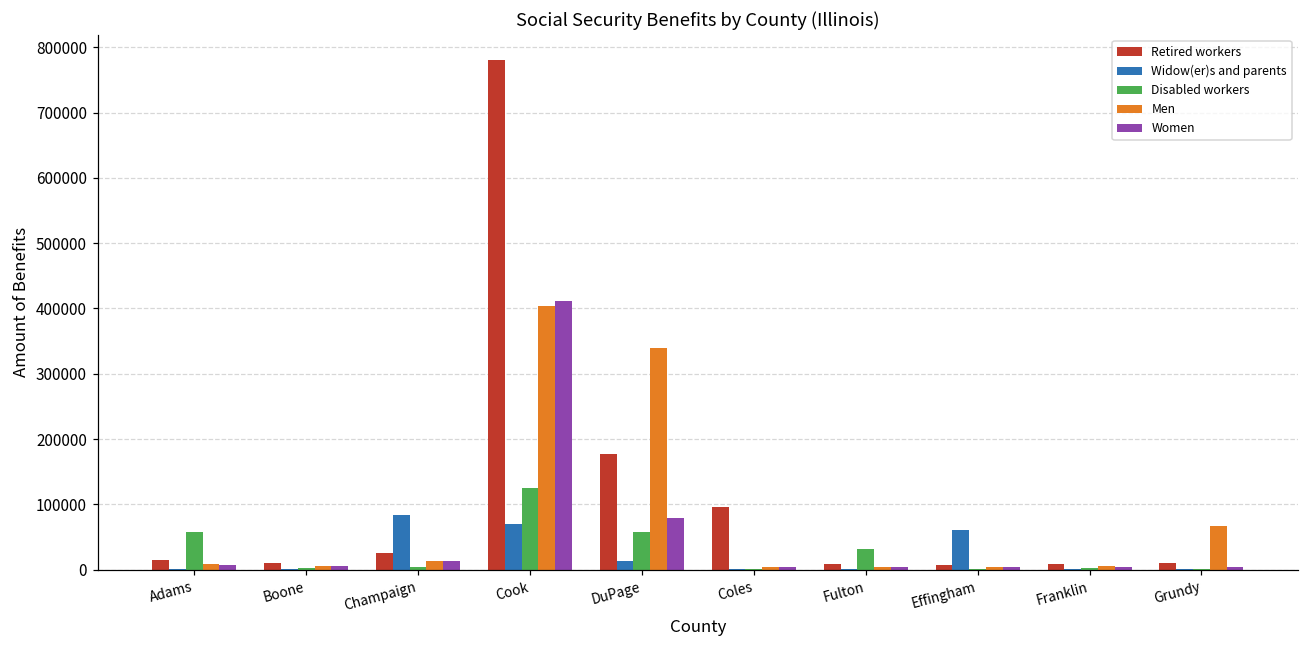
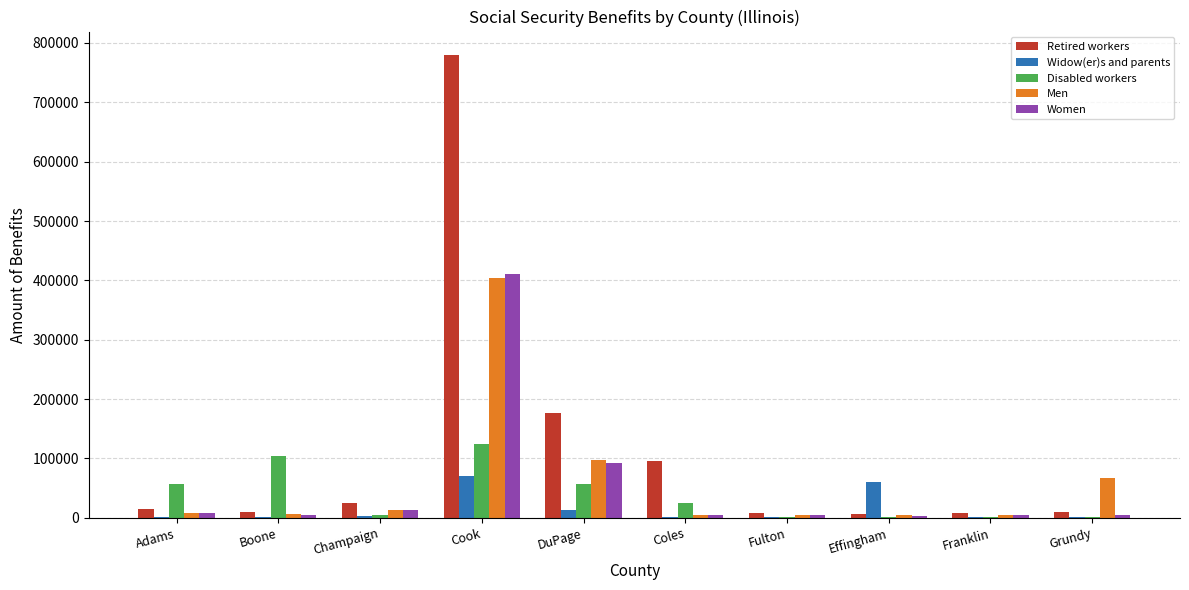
Disabled workers, Boone: 0 -> 100000
Widow(er)s and parents, Champaign: 80000 -> 0
Men, DuPage: 340000 -> 100000
Women, DuPage: 80000 -> 90000
Disabled workers, Coles: 0 -> 30000
Disabled workers, Fulton: 30000 -> 0
